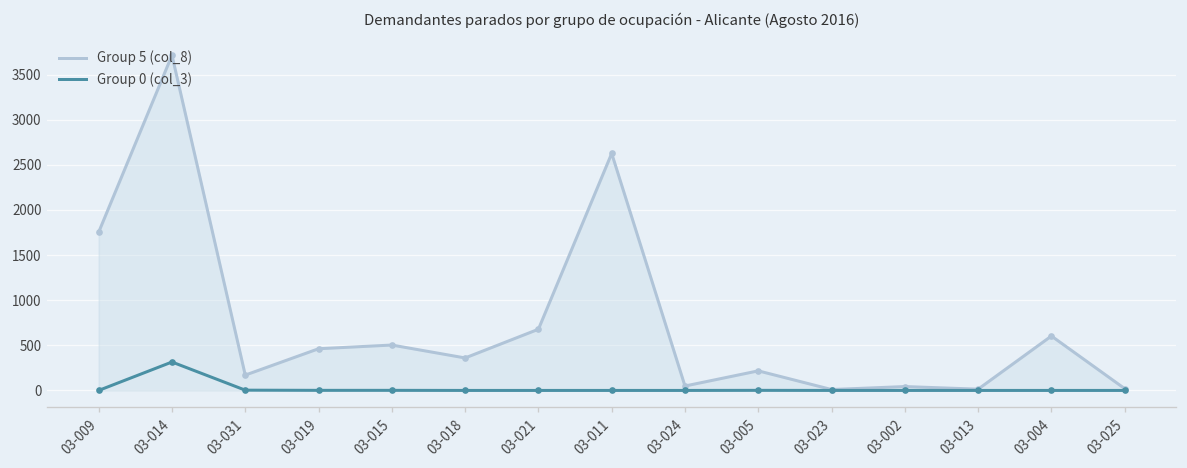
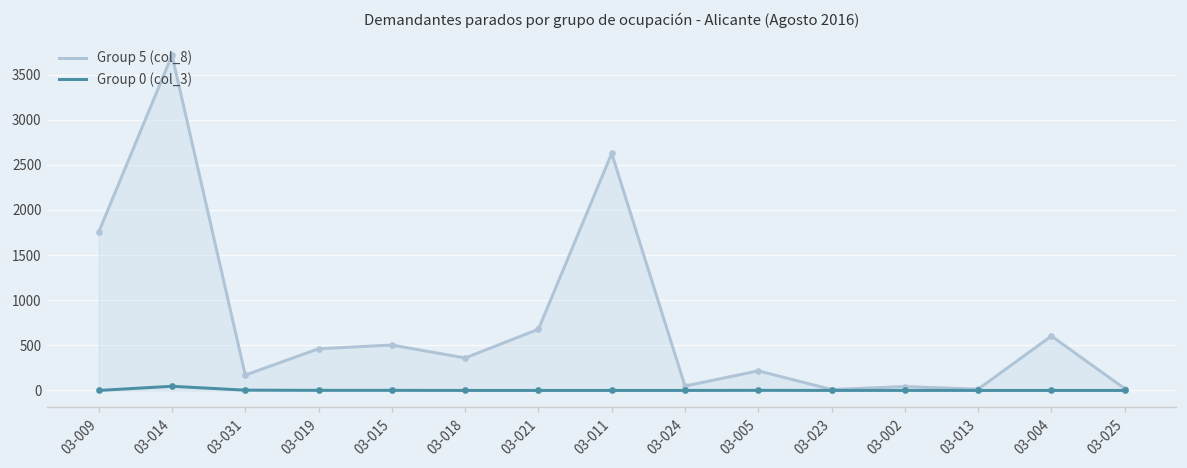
Group 0 (col_3), 03-014: 300 -> 0
